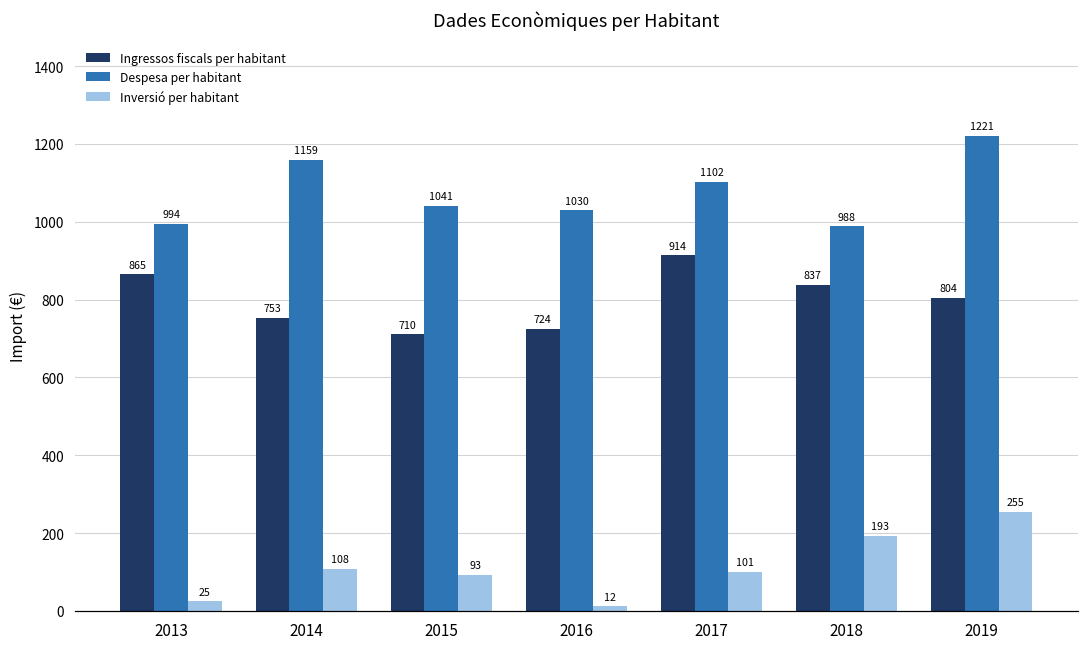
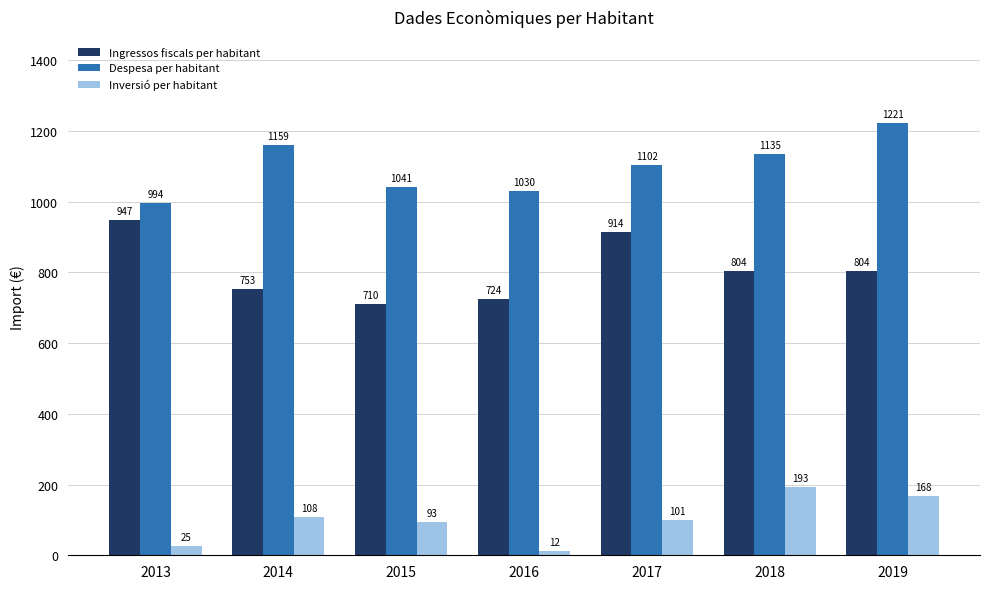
Ingressos fiscals per habitant, 2013: 865 -> 947
Ingressos fiscals per habitant, 2018: 837 -> 804
Despesa per habitant, 2018: 988 -> 1135
Inversió per habitant, 2019: 255 -> 168
